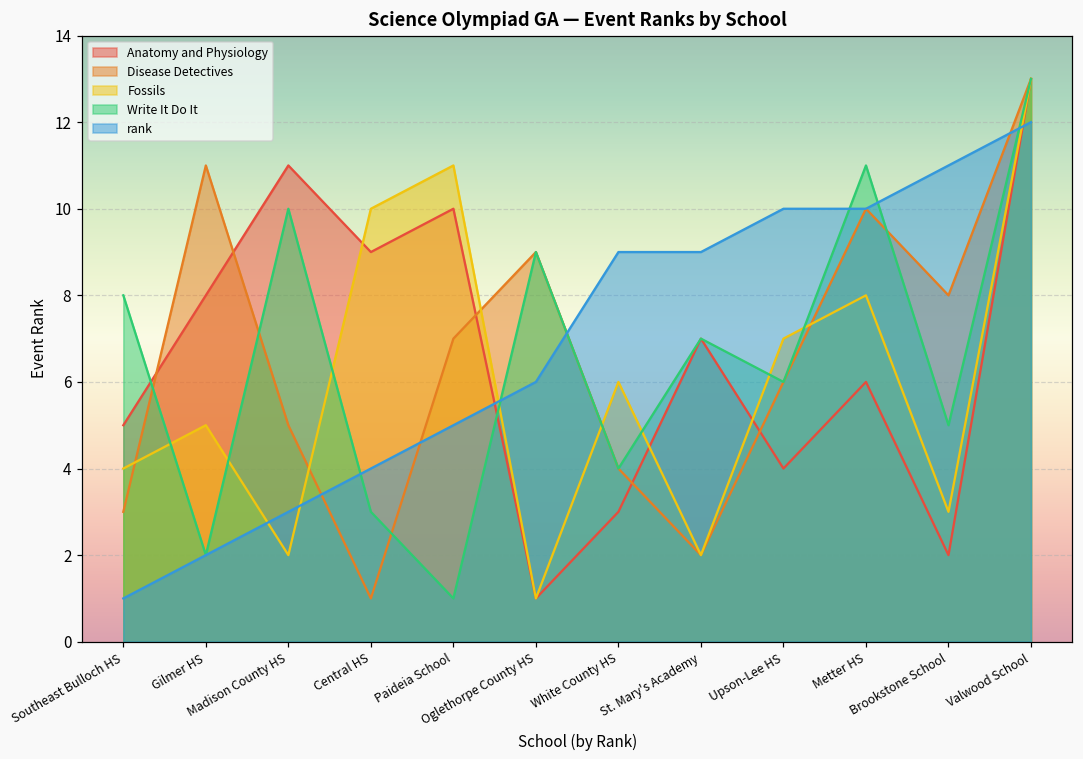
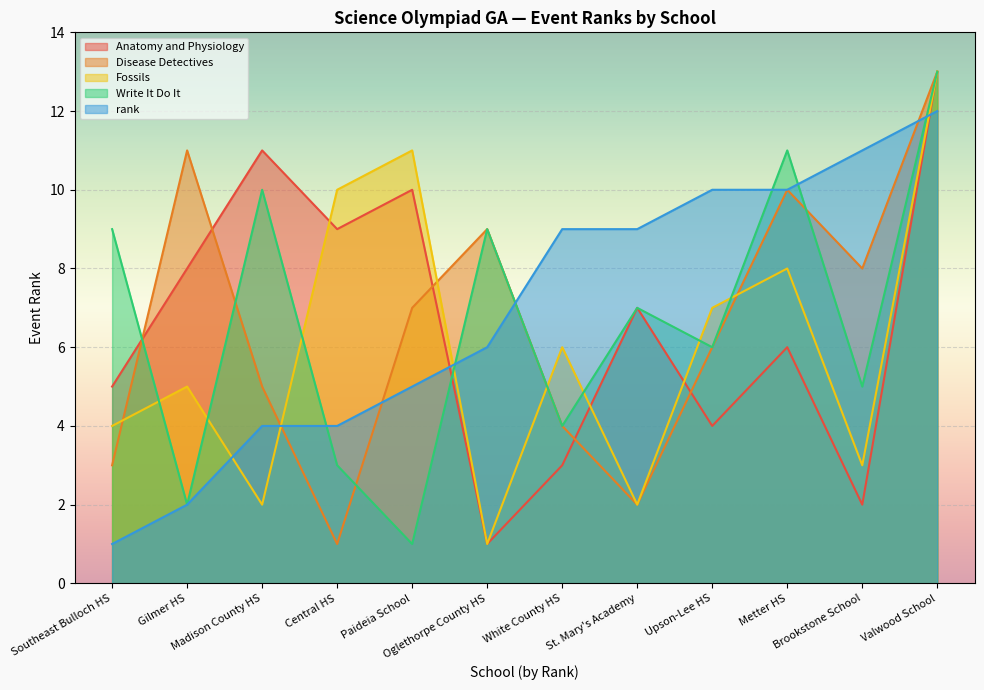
Write It Do It, Southeast Bulloch HS: 8 -> 9
rank, Madison County HS: 3 -> 4
